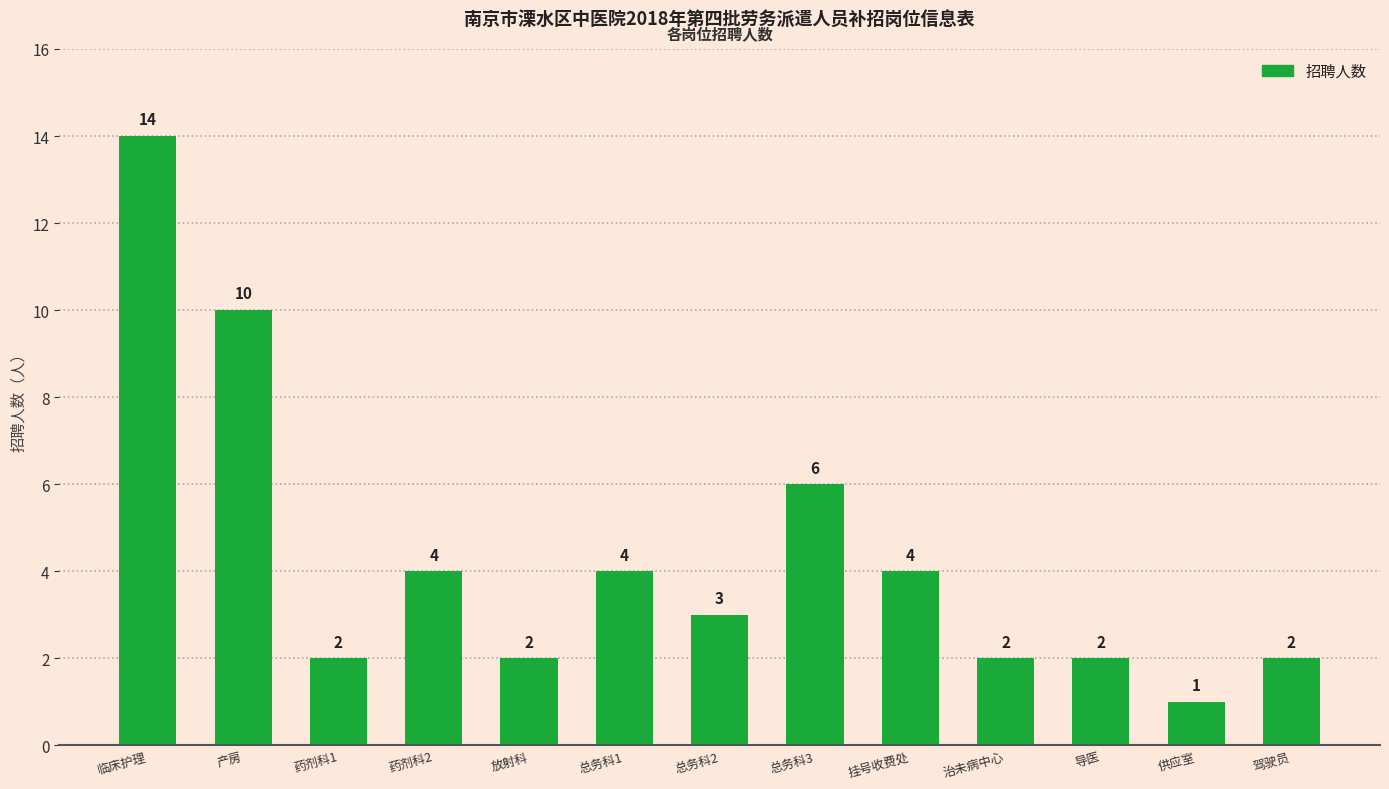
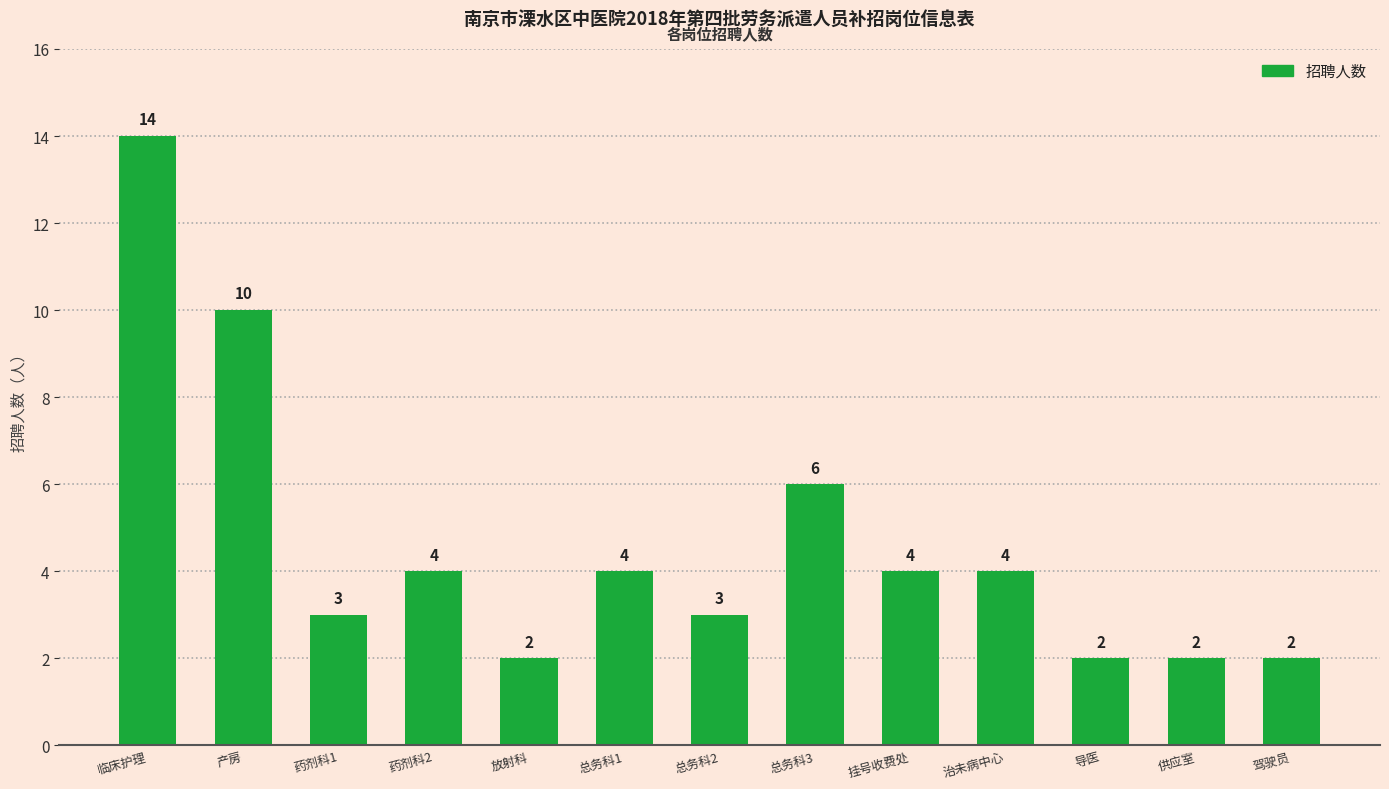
药剂科1: 2 -> 3
治未病中心: 2 -> 4
供应室: 1 -> 2
